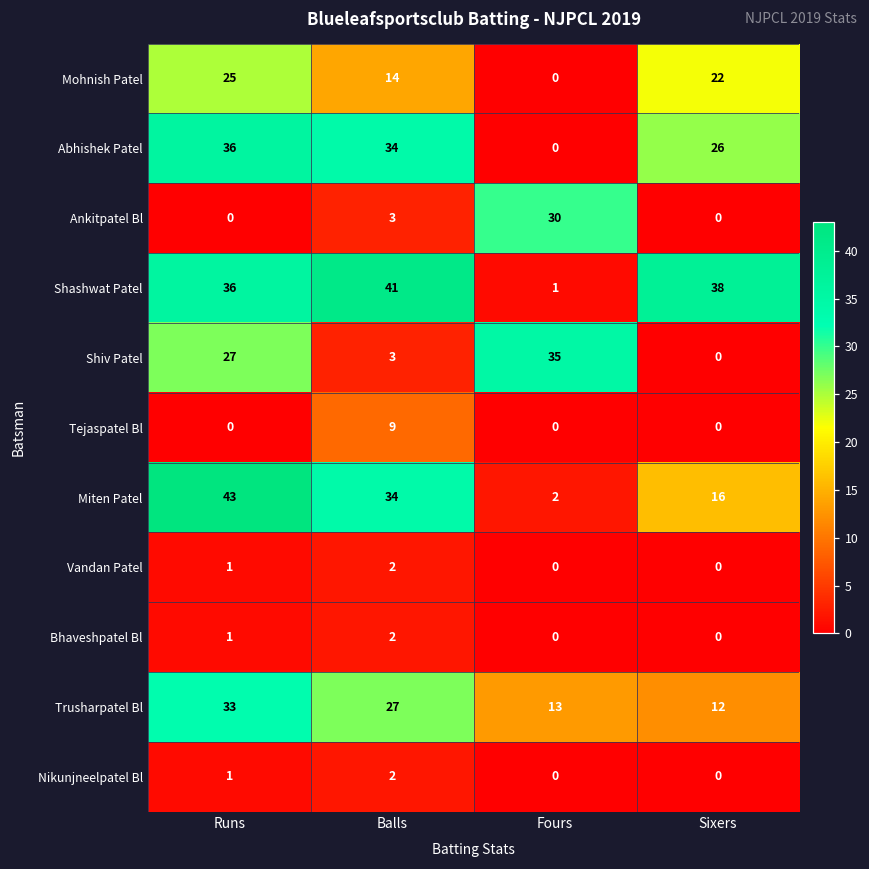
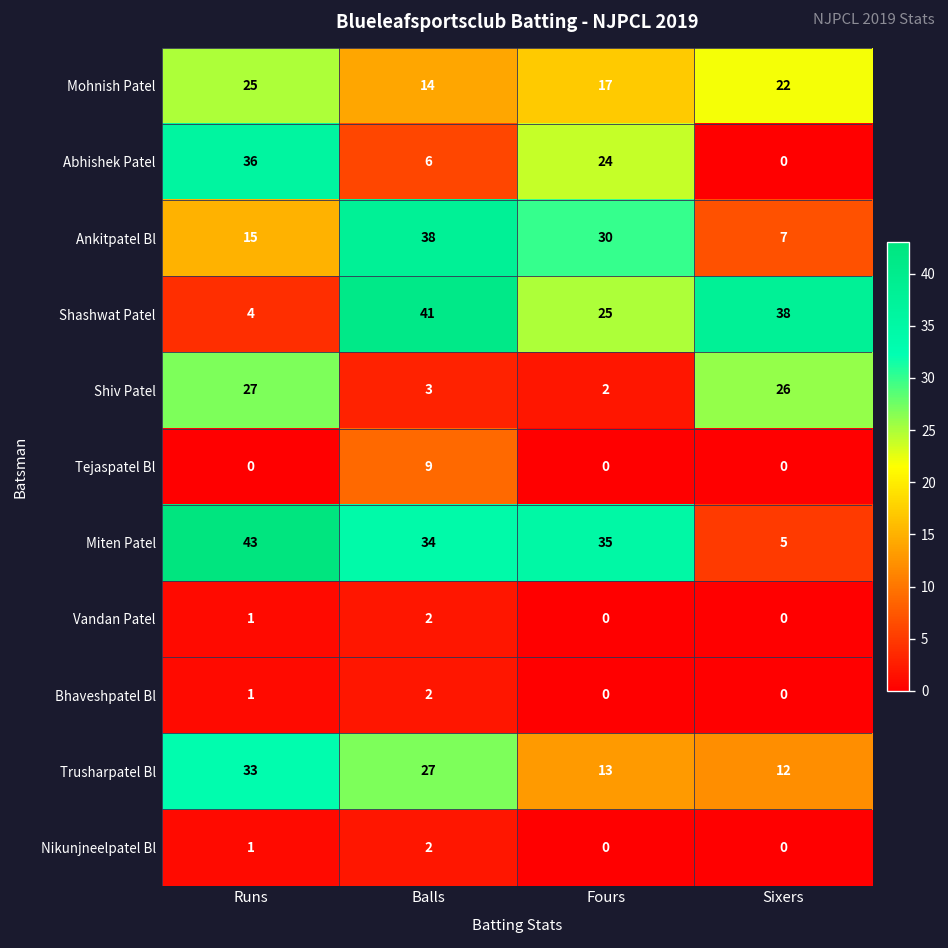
Mohnish Patel, Fours: 0 -> 17
Abhishek Patel, Balls: 34 -> 6
Abhishek Patel, Fours: 0 -> 24
Abhishek Patel, Sixers: 26 -> 0
Ankitpatel Bl, Runs: 0 -> 15
Ankitpatel Bl, Balls: 3 -> 38
Ankitpatel Bl, Sixers: 0 -> 7
Shashwat Patel, Runs: 36 -> 4
Shashwat Patel, Fours: 1 -> 25
Shiv Patel, Fours: 35 -> 2
Shiv Patel, Sixers: 0 -> 26
Miten Patel, Fours: 2 -> 35
Miten Patel, Sixers: 16 -> 5
